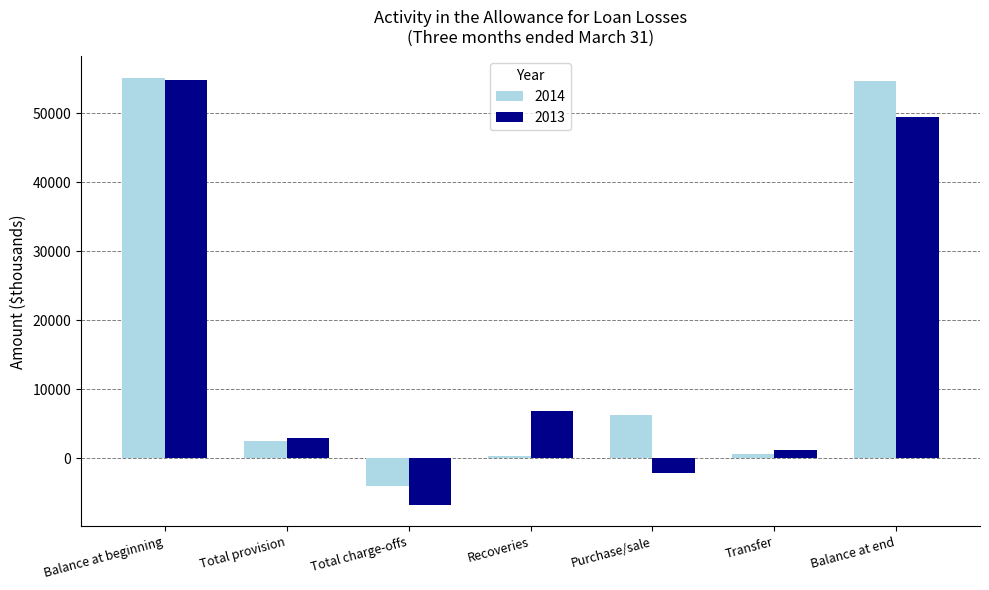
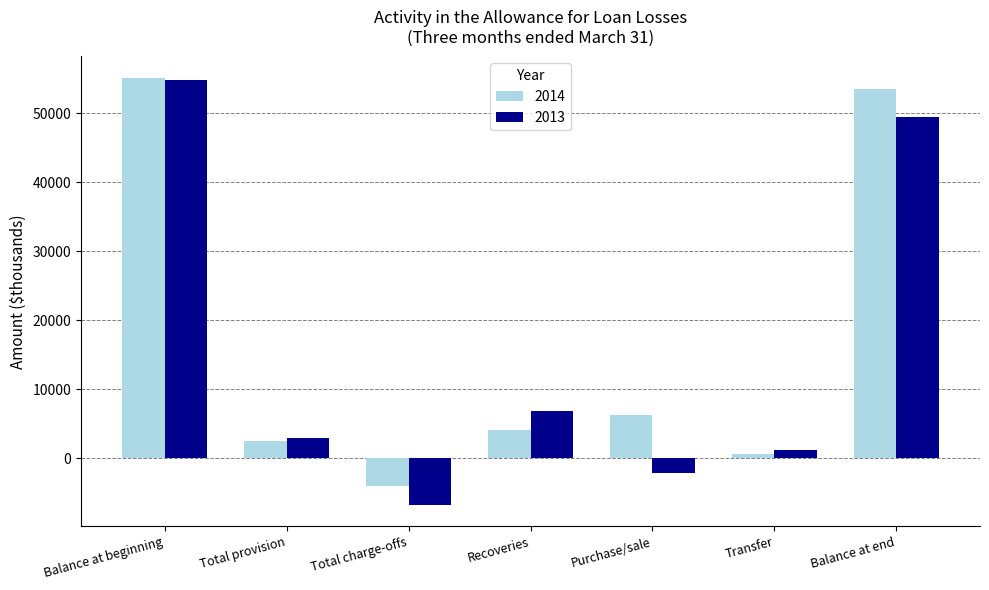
2014, Recoveries: 0 -> 4000
2014, Balance at end: 55000 -> 53000
